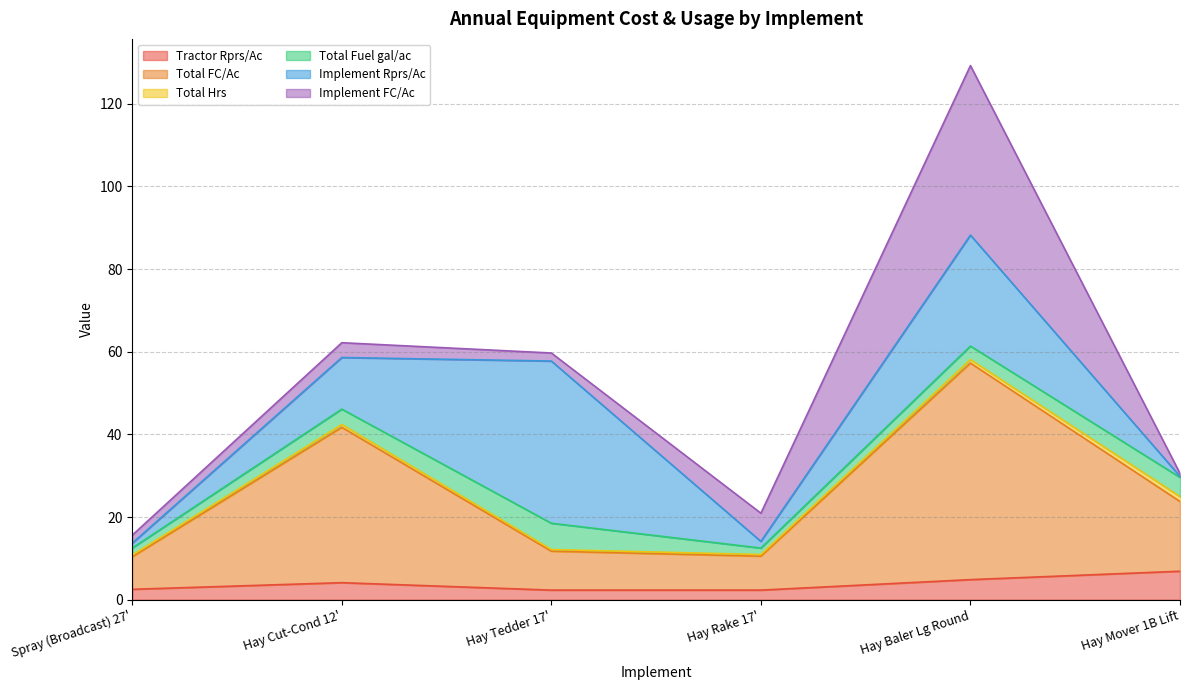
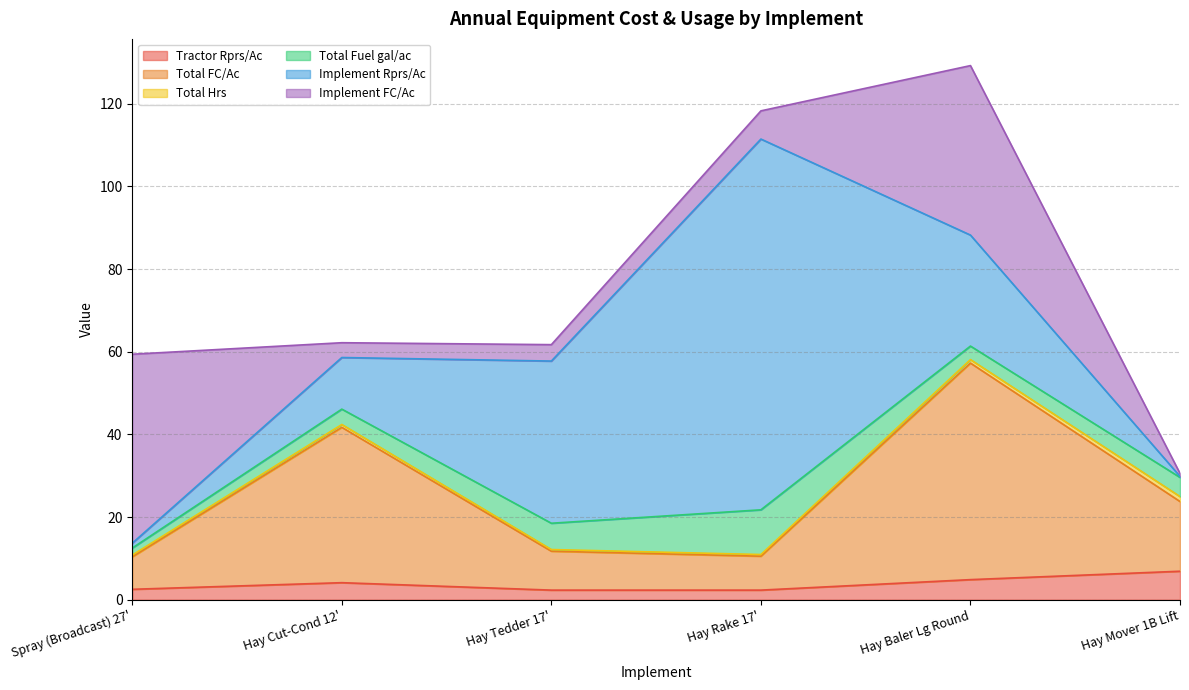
Implement FC/Ac, Spray (Broadcast) 27': 2 -> 46
Implement FC/Ac, Hay Tedder 17': 2 -> 4
Total Fuel gal/ac, Hay Rake 17': 2 -> 11
Implement Rprs/Ac, Hay Rake 17': 2 -> 90
